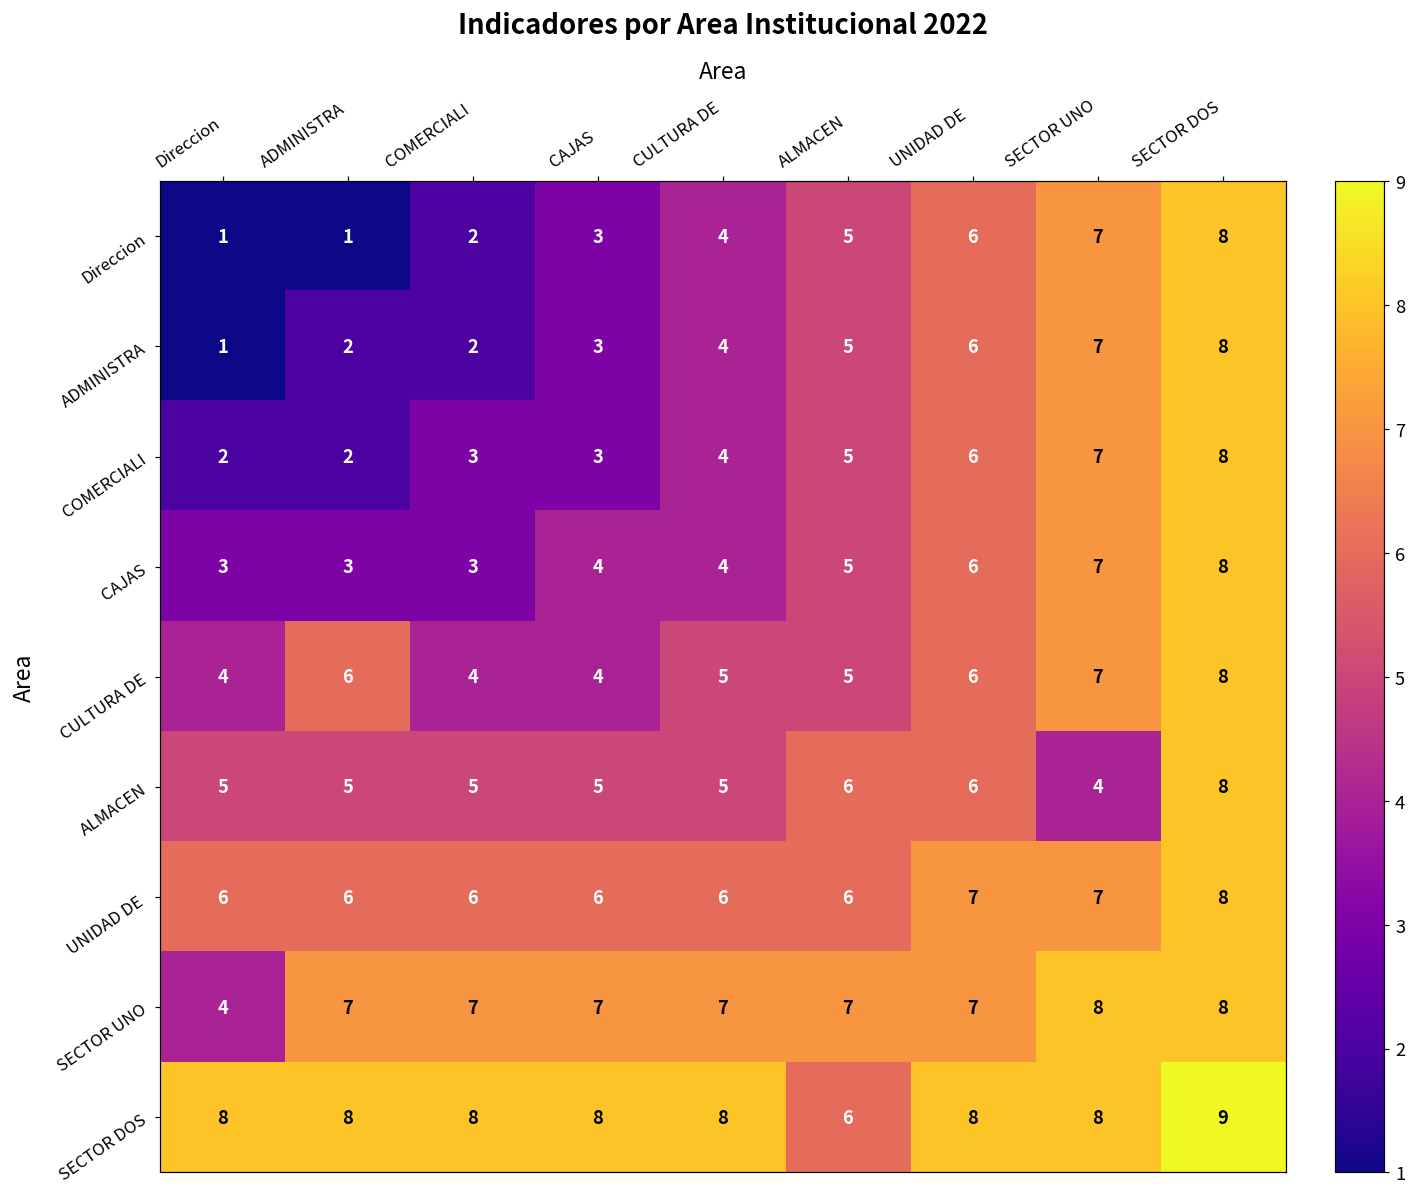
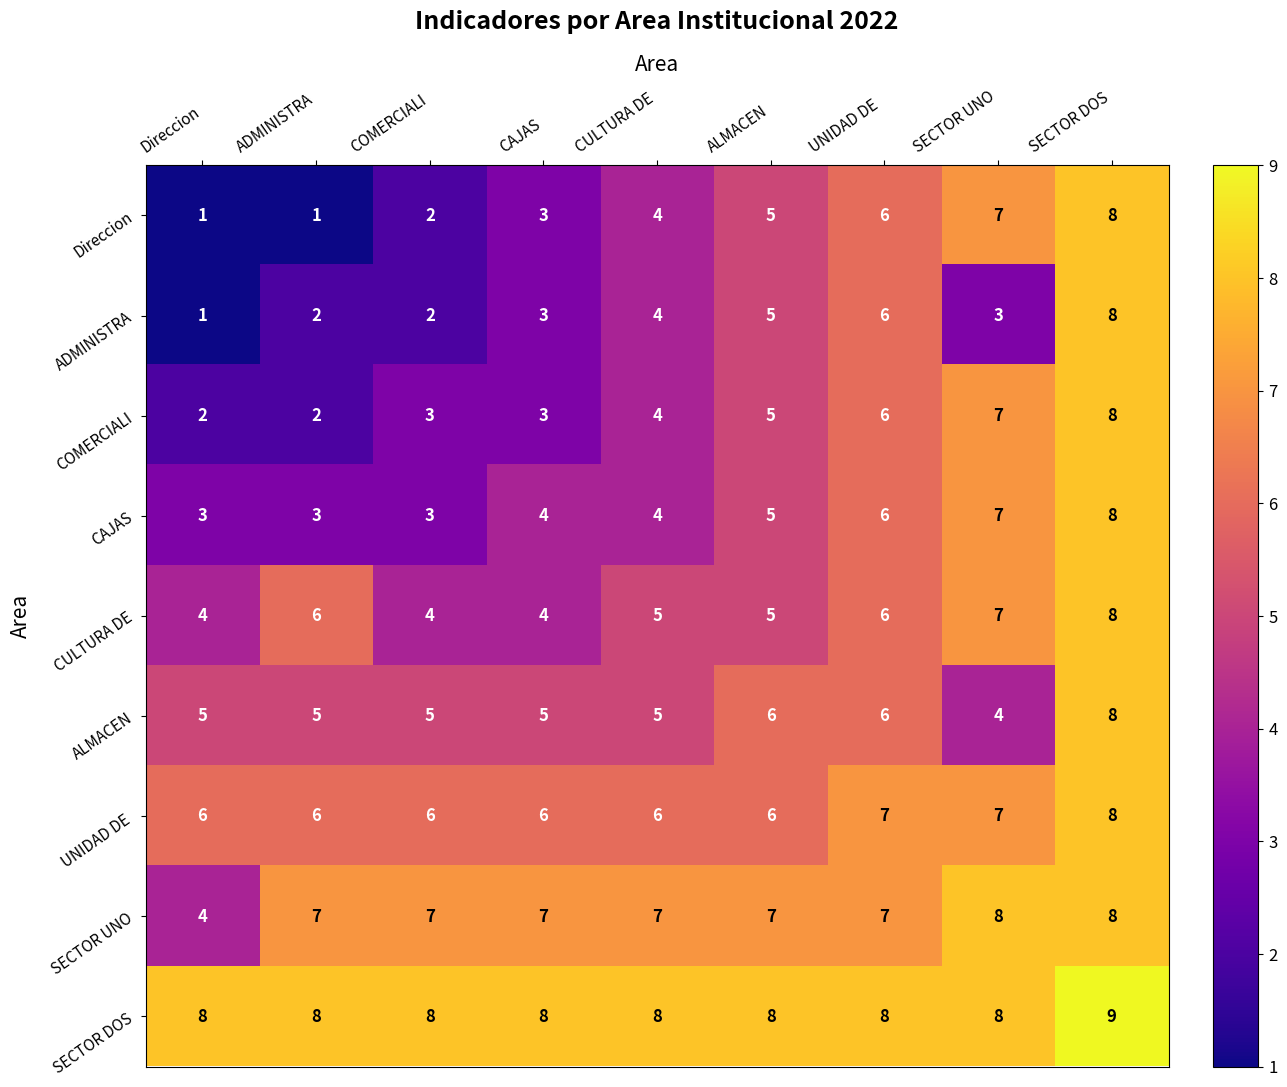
ADMINISTRA, SECTOR UNO: 7 -> 3
SECTOR DOS, ALMACEN: 6 -> 8
